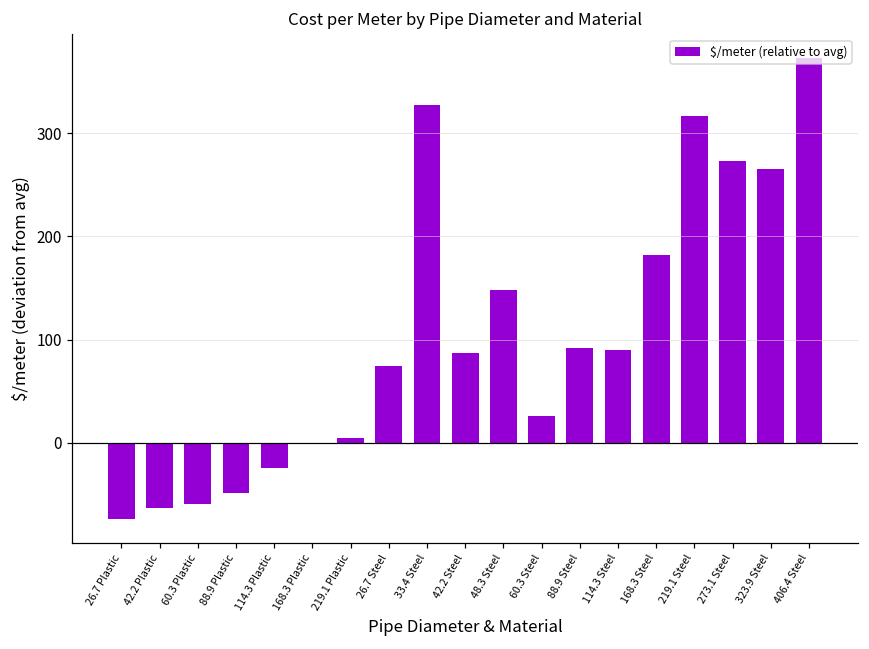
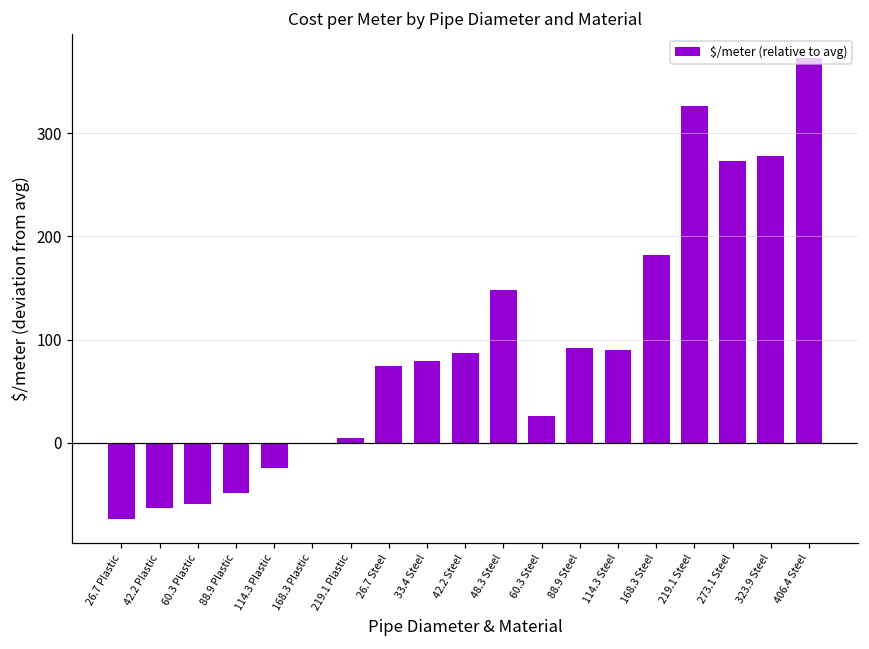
33.4 Steel: 330 -> 80
219.1 Steel: 320 -> 330
323.9 Steel: 270 -> 280
